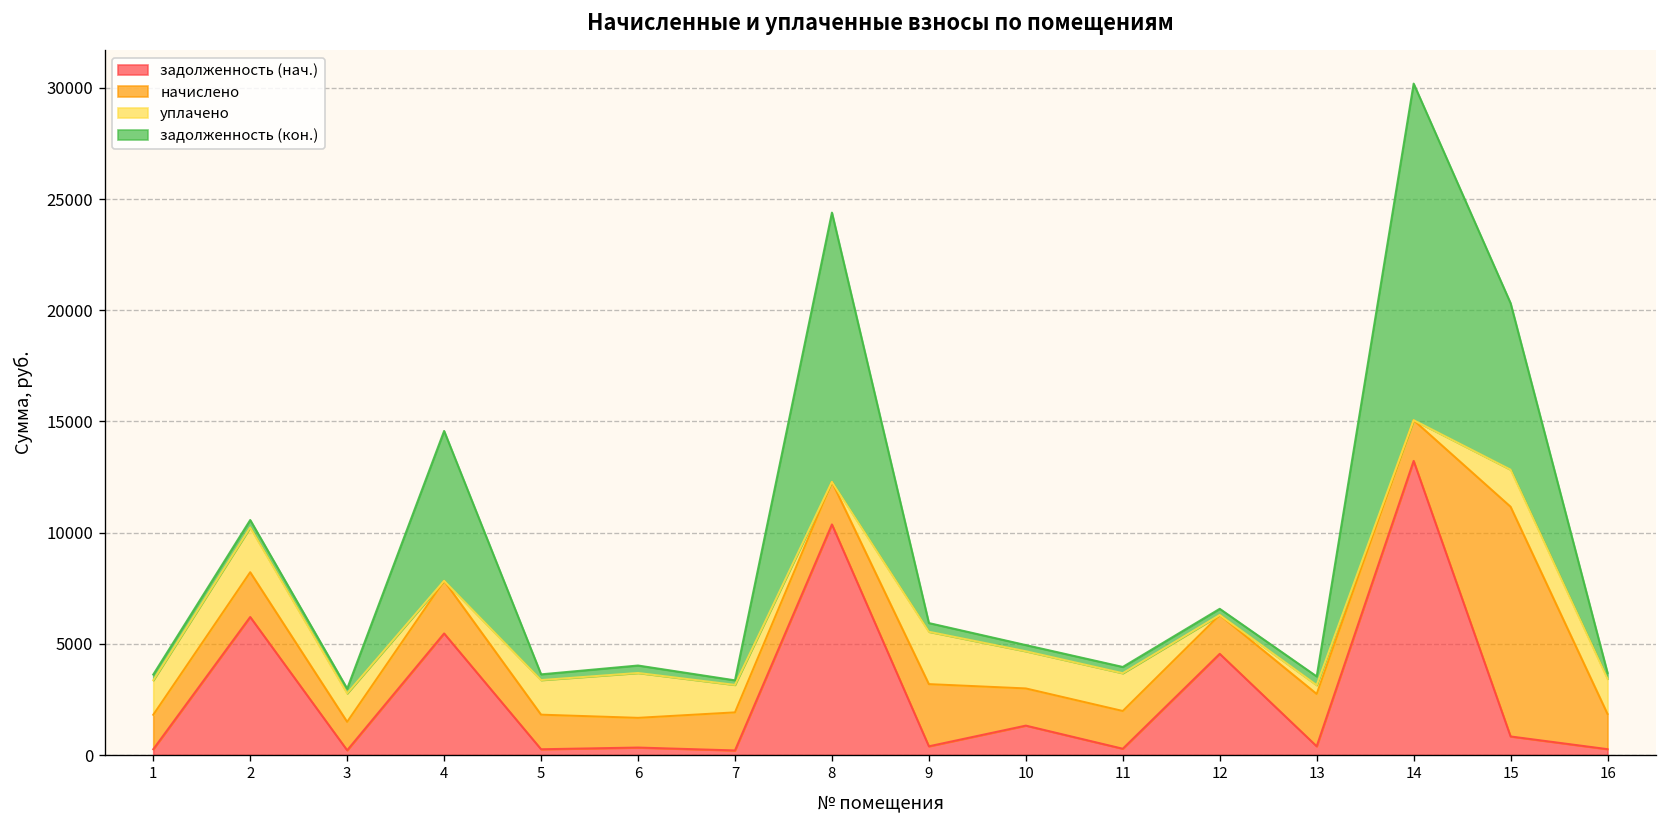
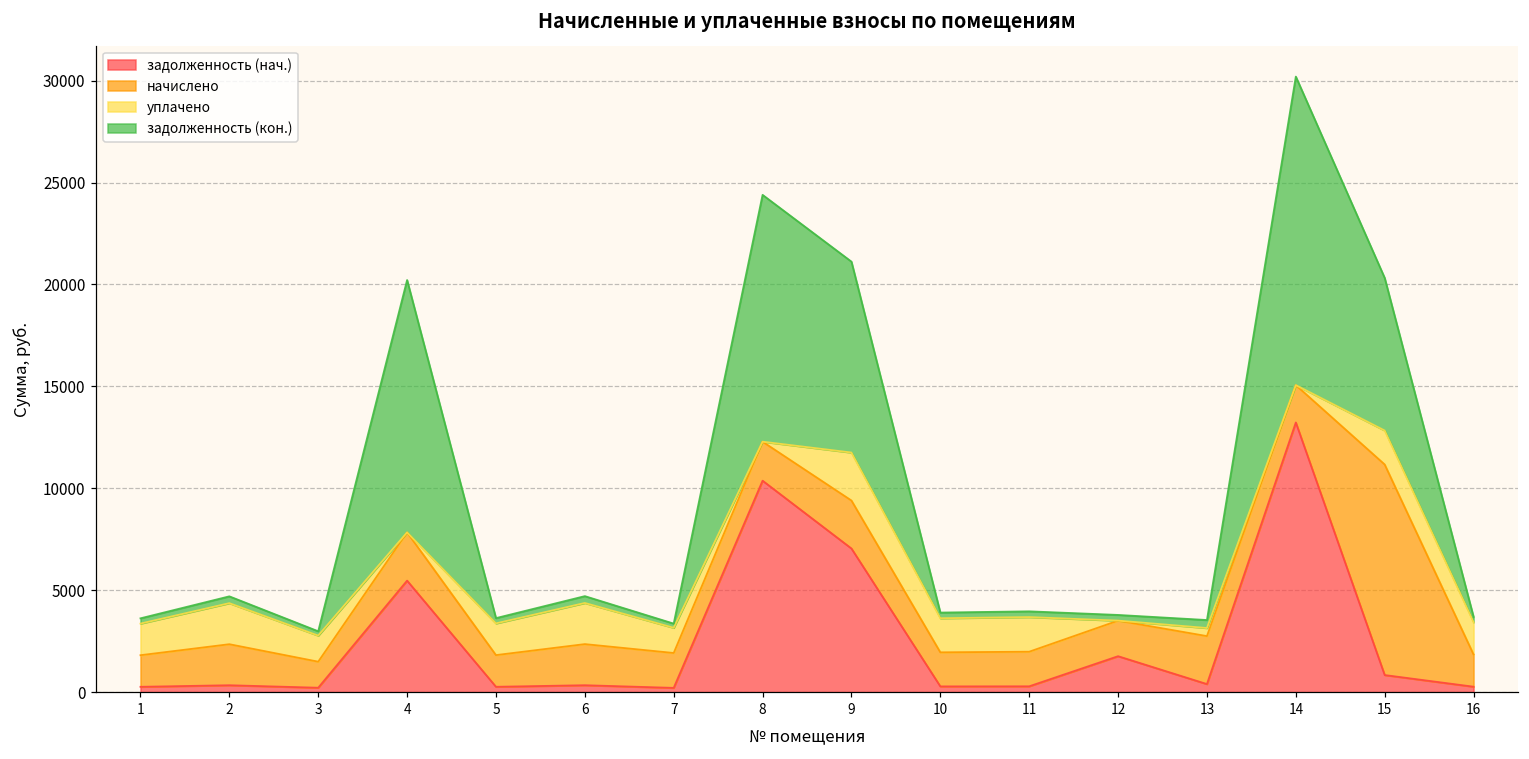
задолженность (нач.), 2: 6200 -> 300
задолженность (кон.), 4: 6700 -> 12400
начислено, 6: 1300 -> 2000
задолженность (нач.), 9: 400 -> 7000
начислено, 9: 2800 -> 2400
задолженность (кон.), 9: 400 -> 9400
задолженность (нач.), 10: 1300 -> 300
задолженность (нач.), 12: 4600 -> 1800
